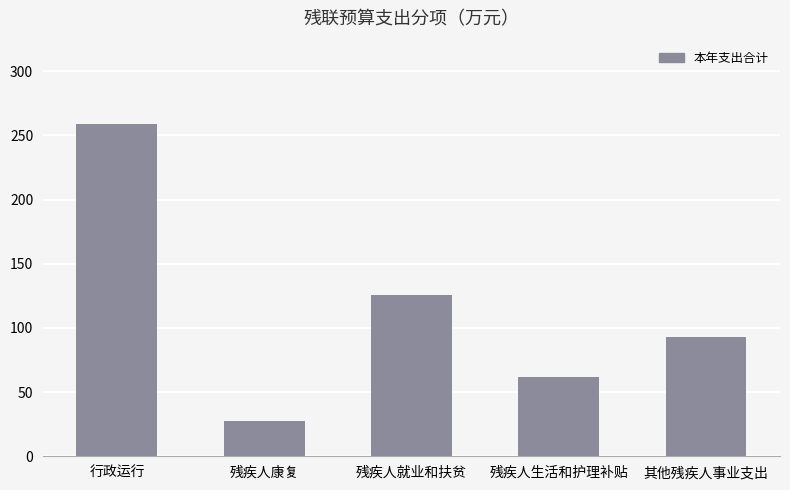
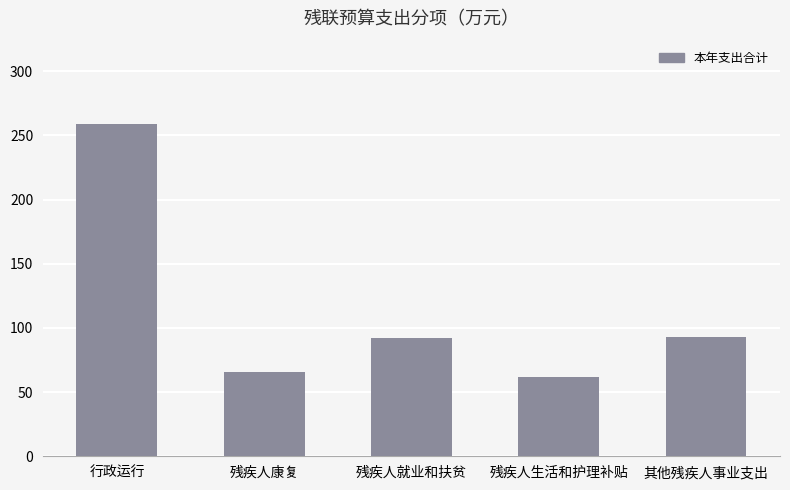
残疾人康复: 28 -> 65
残疾人就业和扶贫: 126 -> 92
